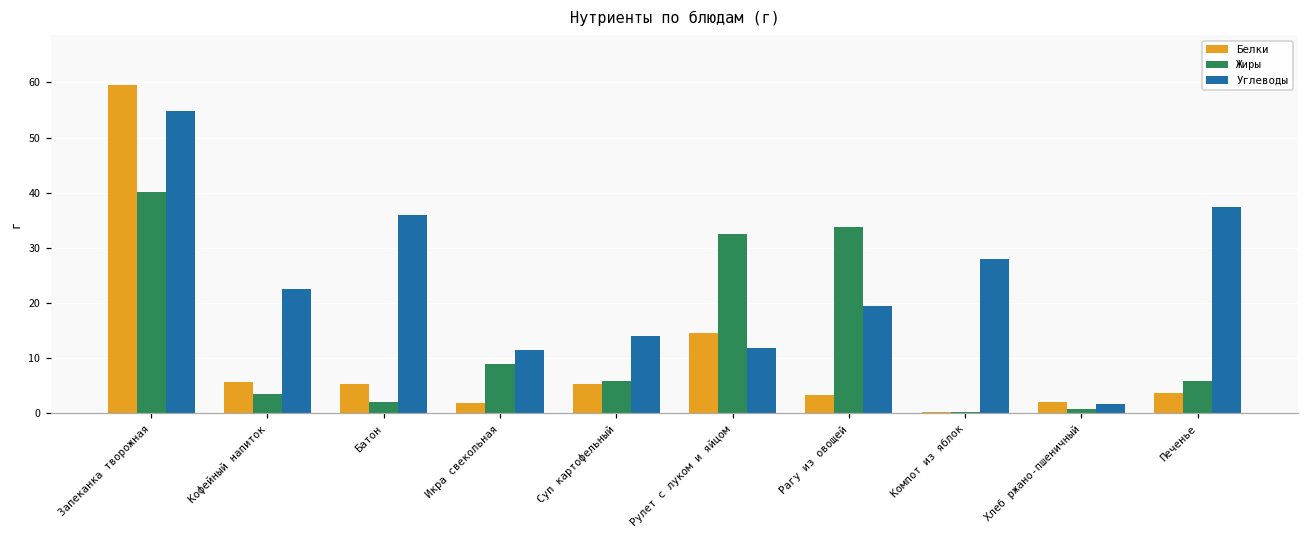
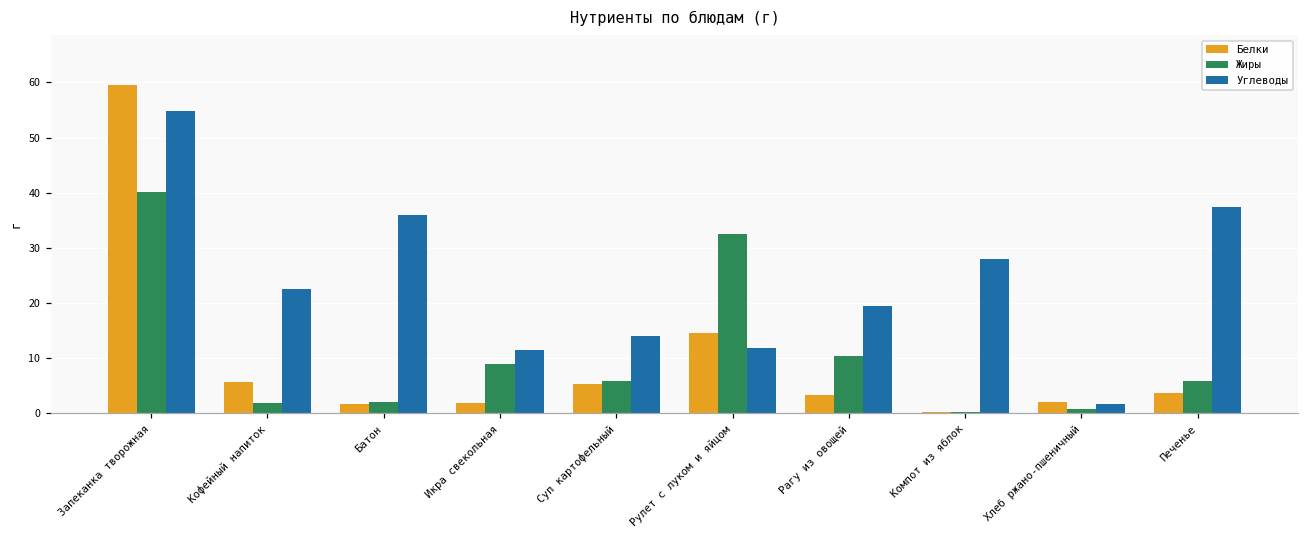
Жиры, Кофейный напиток: 3 -> 2
Белки, Батон: 5 -> 2
Жиры, Рагу из овощей: 34 -> 10
